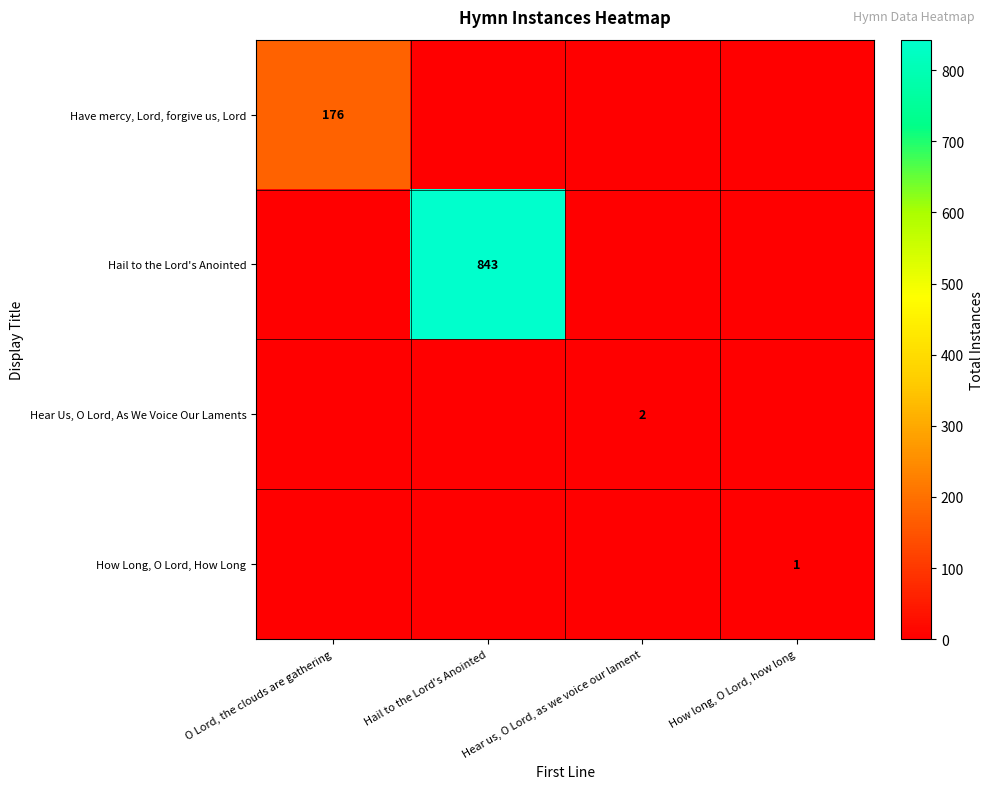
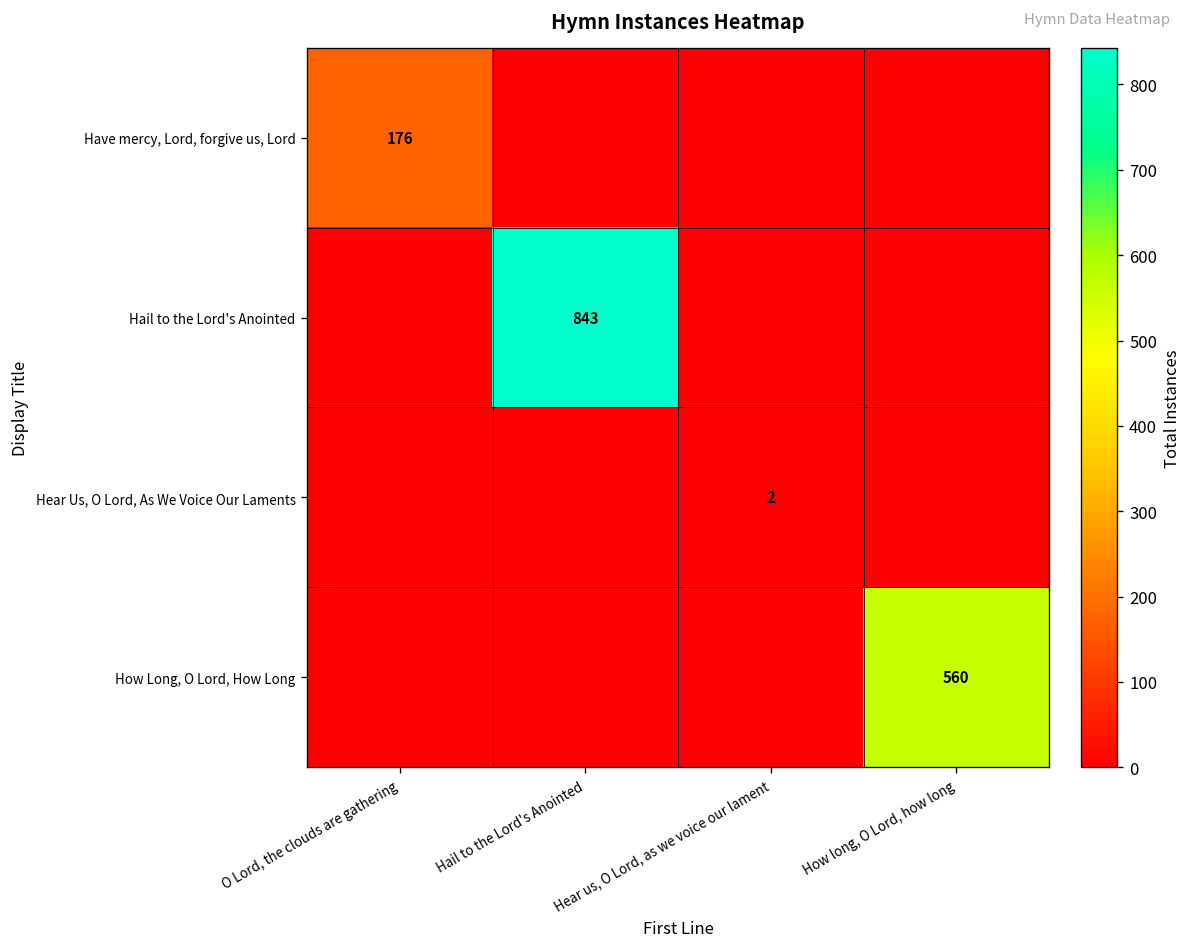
How Long, O Lord, How Long, How long, O Lord, how long: 1 -> 560
